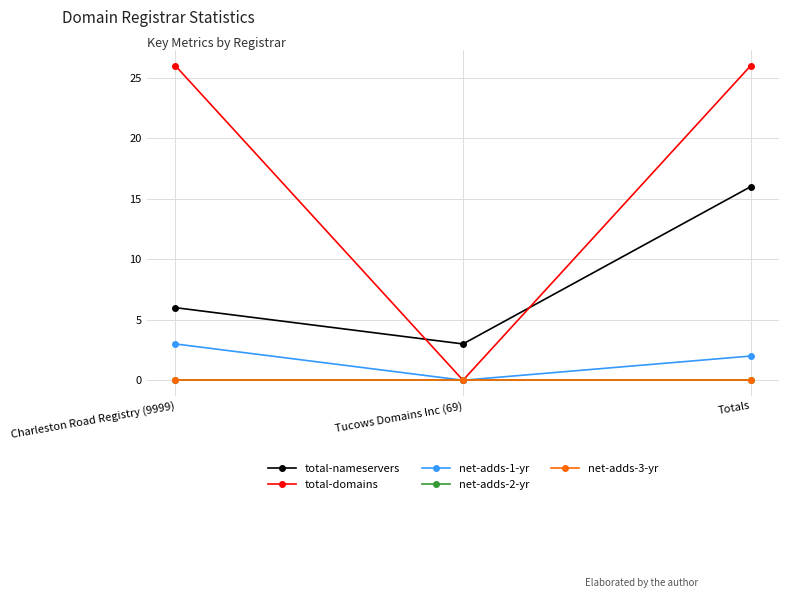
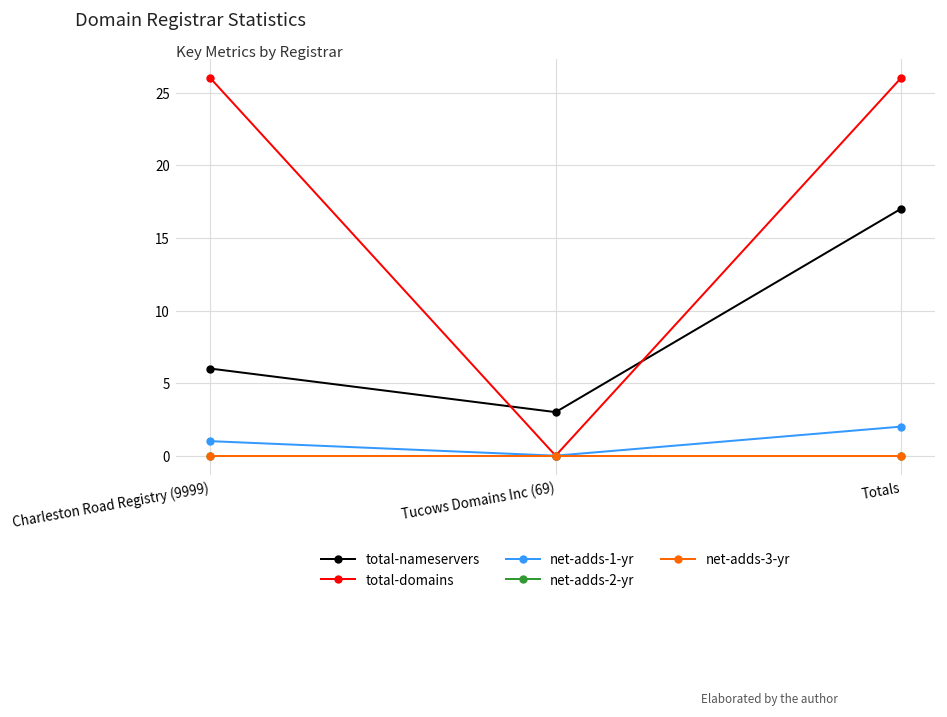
net-adds-1-yr, Charleston Road Registry (9999): 3 -> 1
total-nameservers, Totals: 16 -> 17
